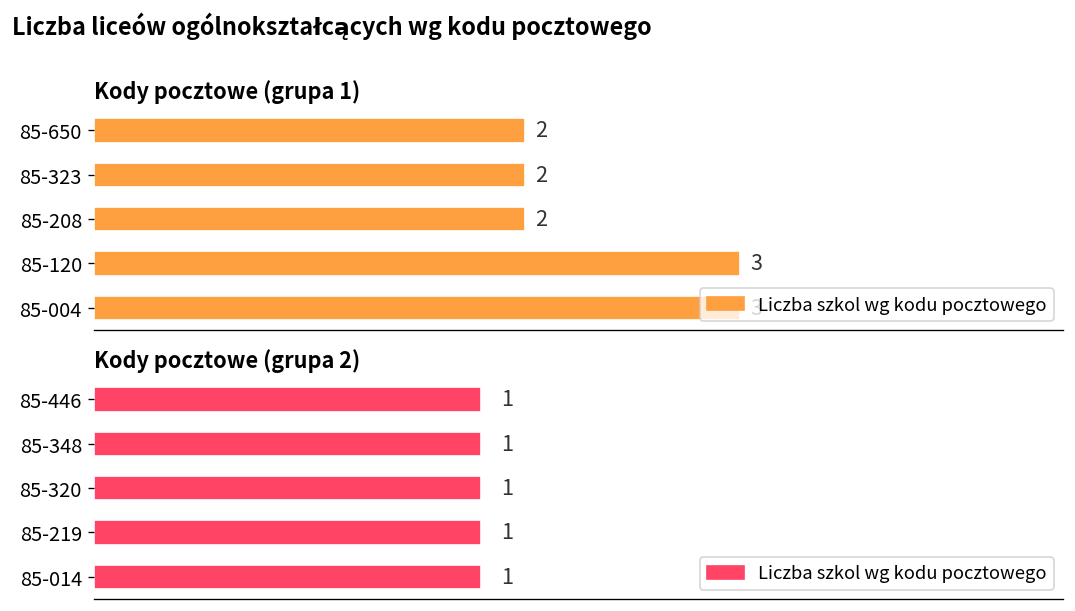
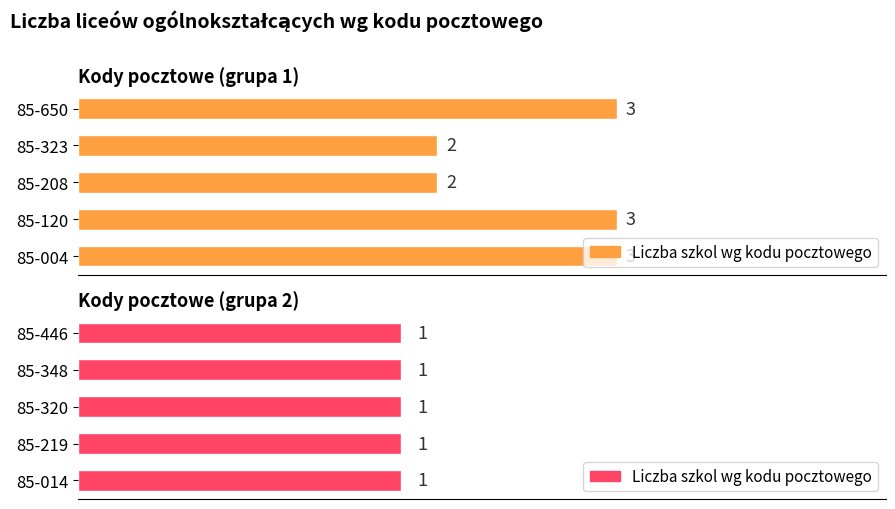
Kody pocztowe (grupa 1), 85-650: 2 -> 3
